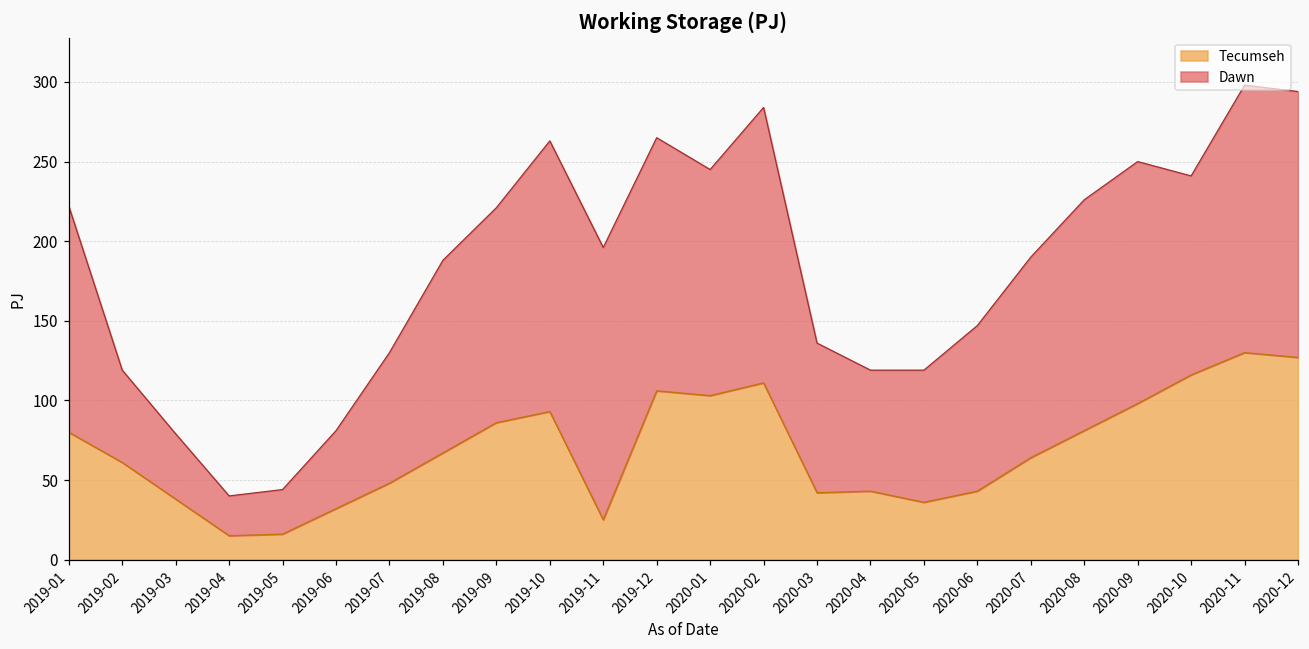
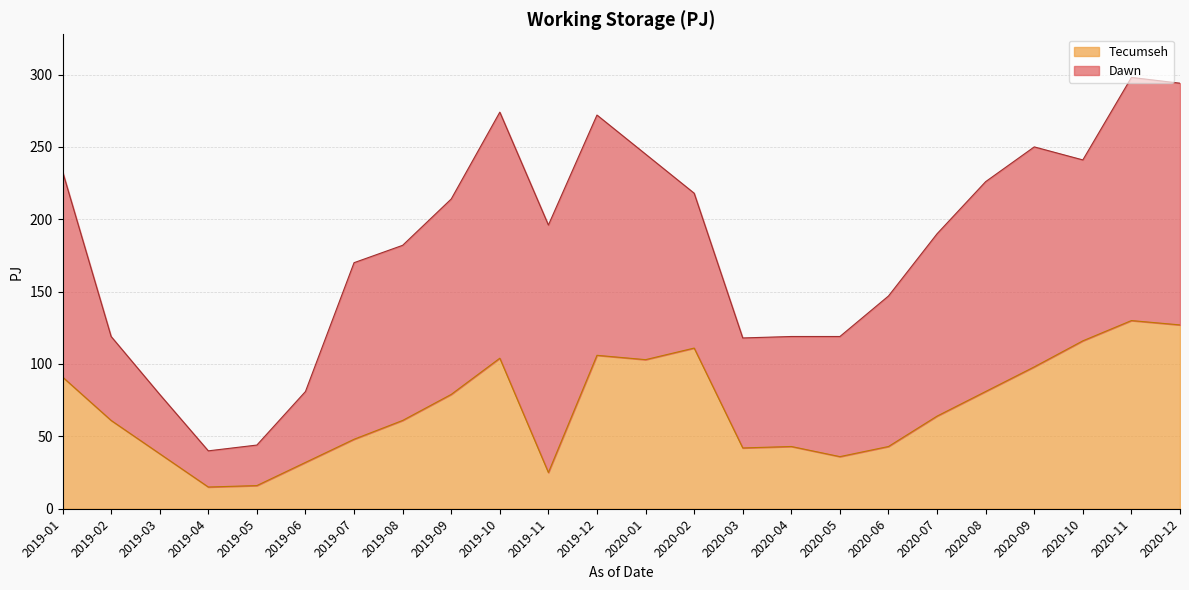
Tecumseh, 2019-01: 80 -> 91
Dawn, 2019-07: 82 -> 122
Tecumseh, 2019-08: 67 -> 61
Tecumseh, 2019-09: 86 -> 79
Tecumseh, 2019-10: 93 -> 104
Dawn, 2019-12: 159 -> 166
Dawn, 2020-02: 173 -> 107
Dawn, 2020-03: 94 -> 76
